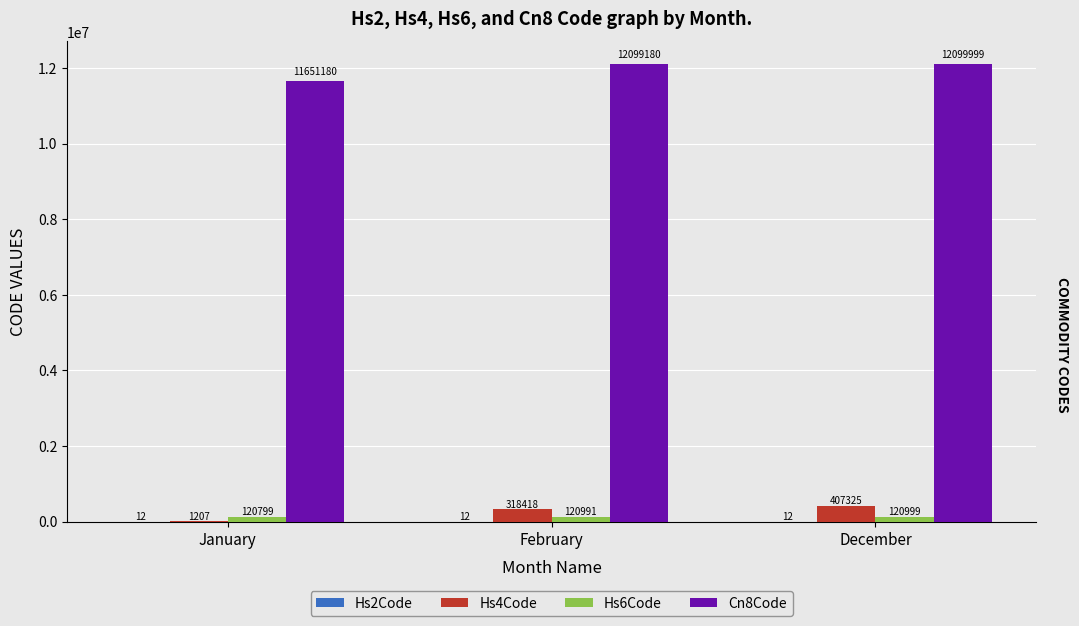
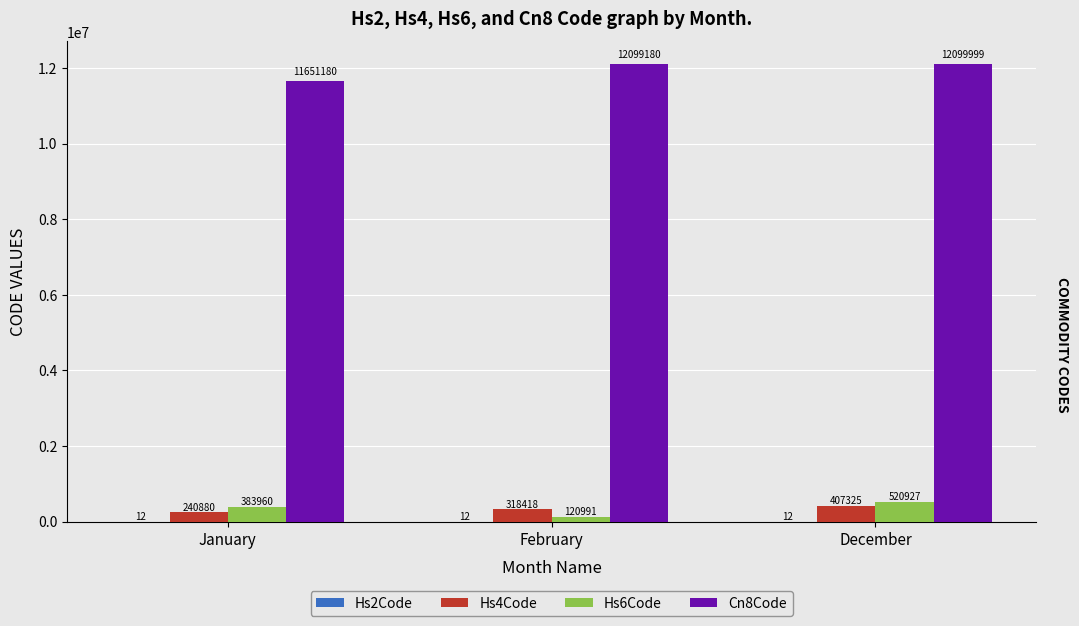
Hs4Code, January: 1207 -> 240880
Hs6Code, January: 120799 -> 383960
Hs6Code, December: 120999 -> 520927
